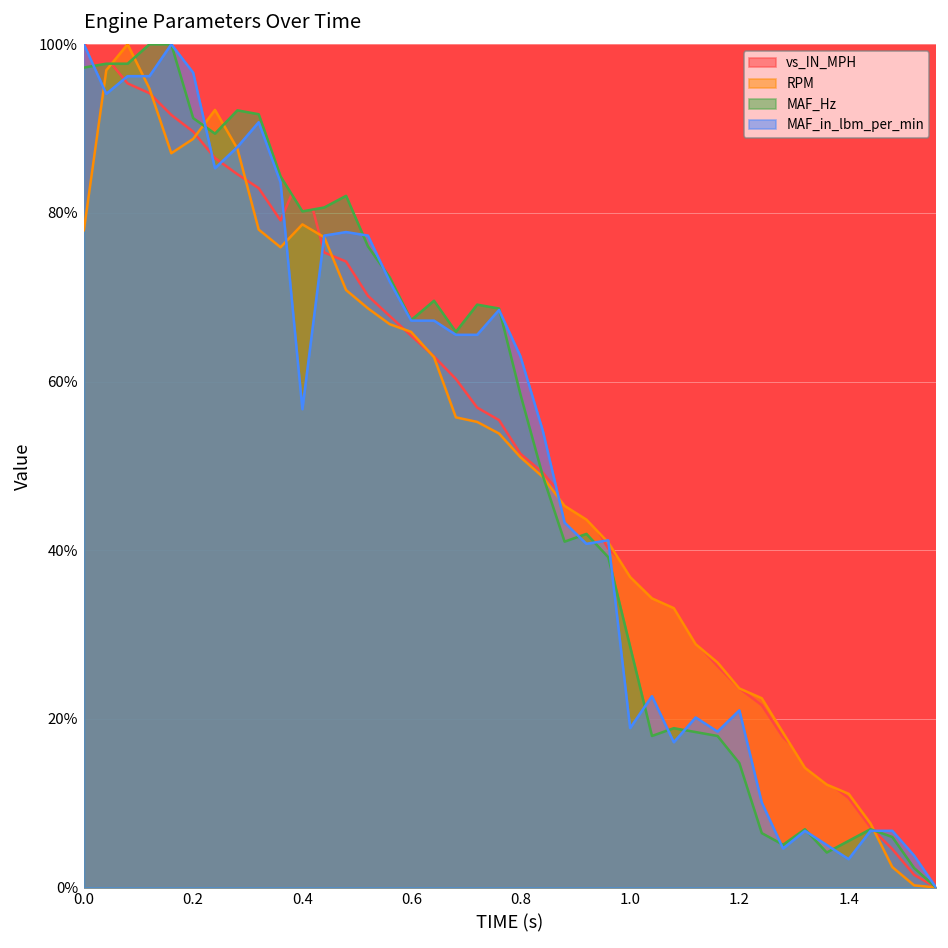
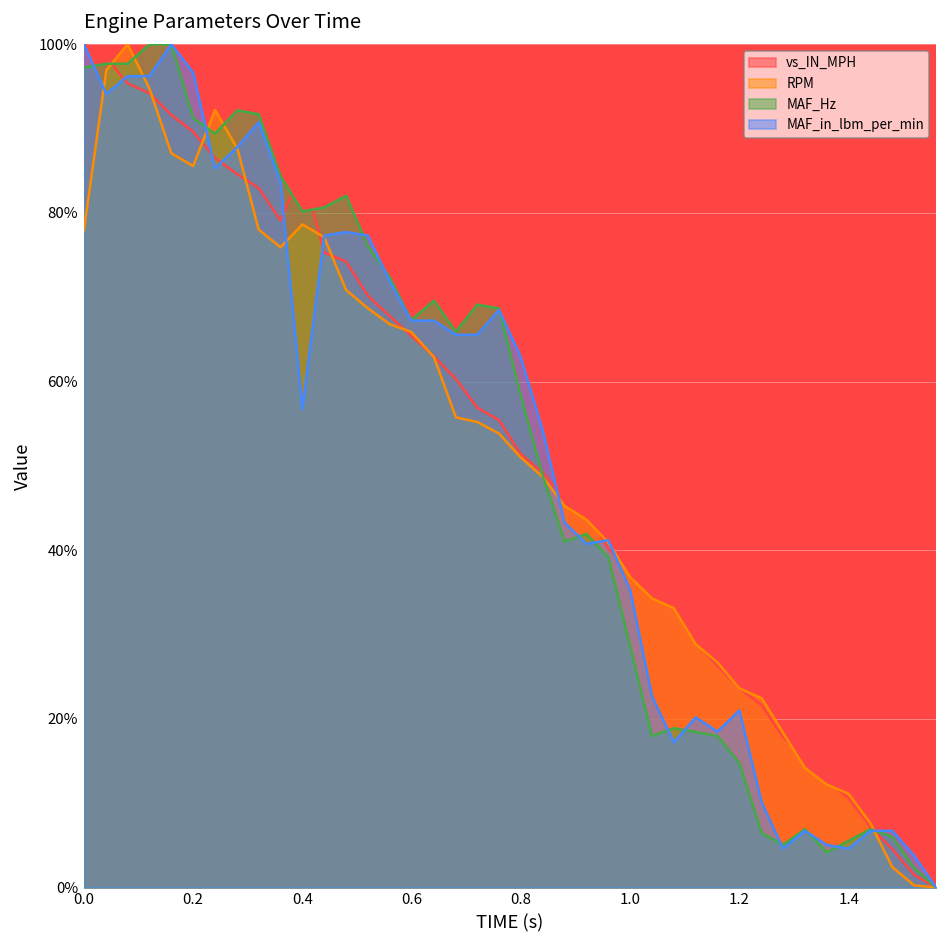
RPM, 0.2: 89% -> 86%
MAF_in_lbm_per_min, 1.0: 19% -> 35%
MAF_in_lbm_per_min, 1.4: 3% -> 5%
